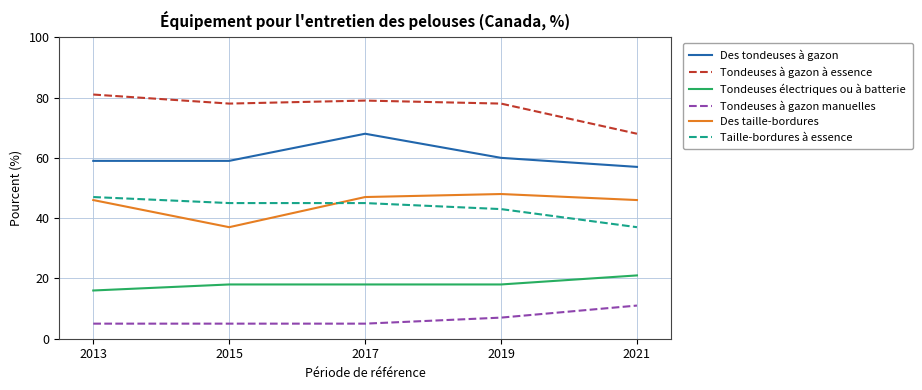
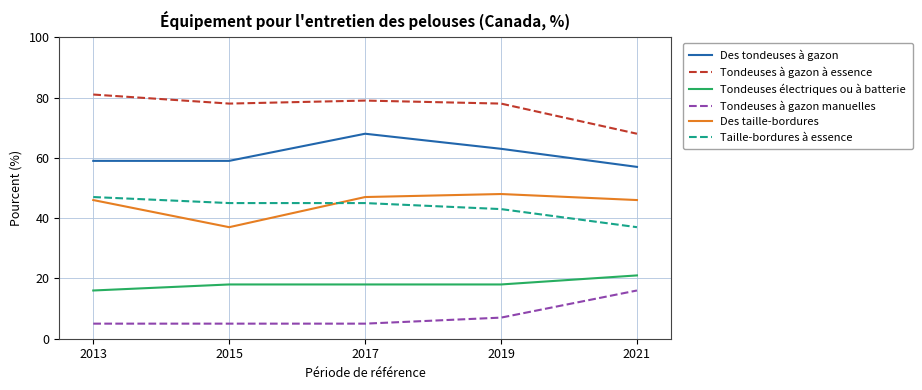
Des tondeuses à gazon, 2019: 60 -> 63
Tondeuses à gazon manuelles, 2021: 11 -> 16
